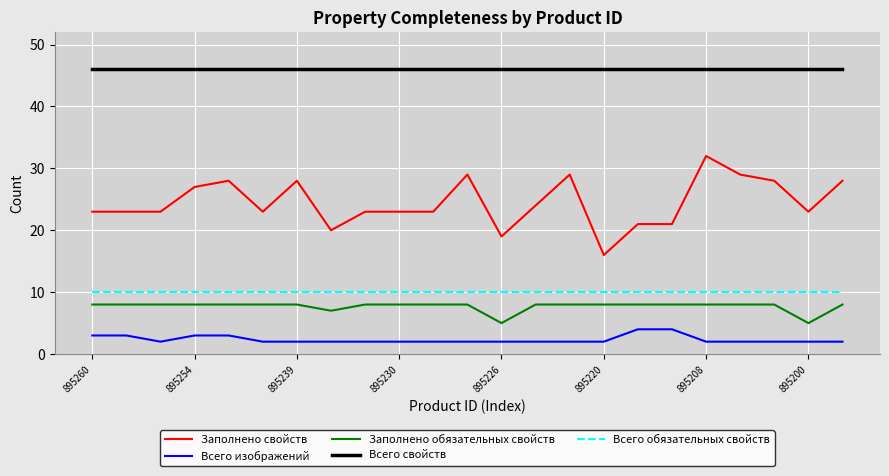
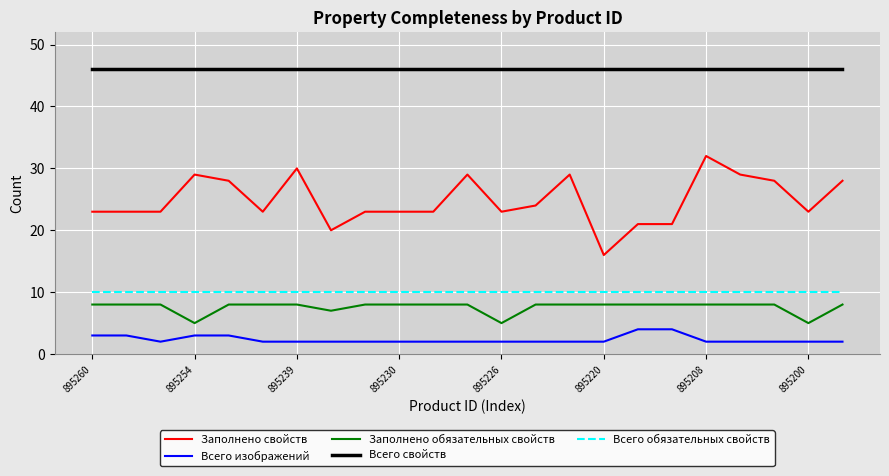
Заполнено свойств, 895254: 27 -> 29
Заполнено обязательных свойств, 895254: 8 -> 5
Заполнено свойств, 895239: 28 -> 30
Заполнено свойств, 895226: 19 -> 23
